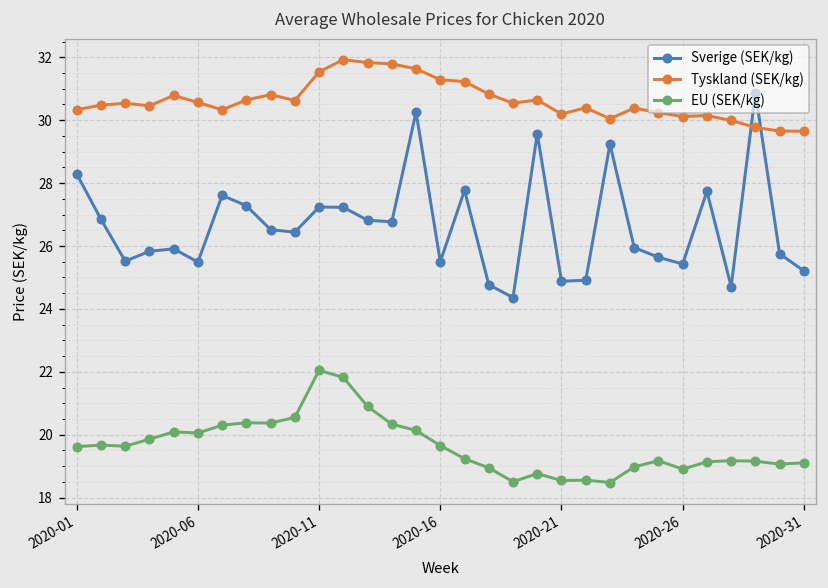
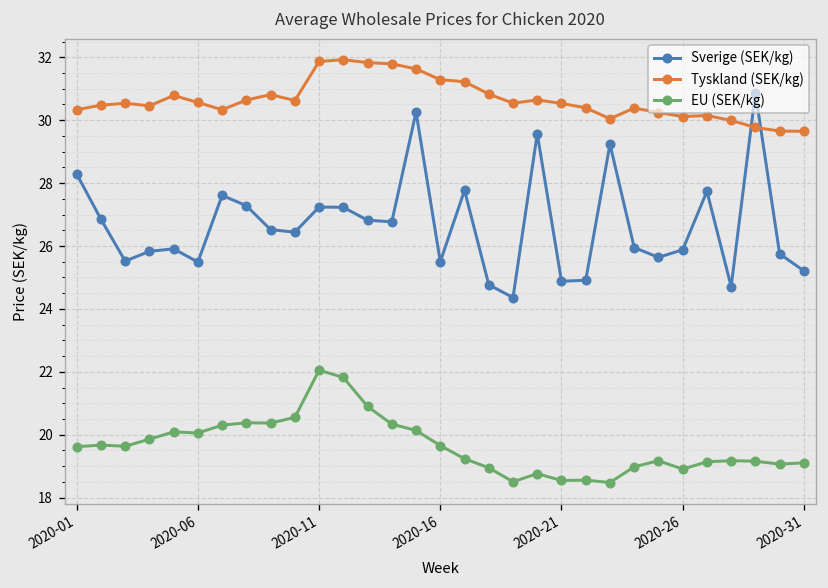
Tyskland (SEK/kg), 2020-11: 31.5 -> 31.9
Tyskland (SEK/kg), 2020-21: 30.2 -> 30.5
Sverige (SEK/kg), 2020-26: 25.4 -> 25.9
